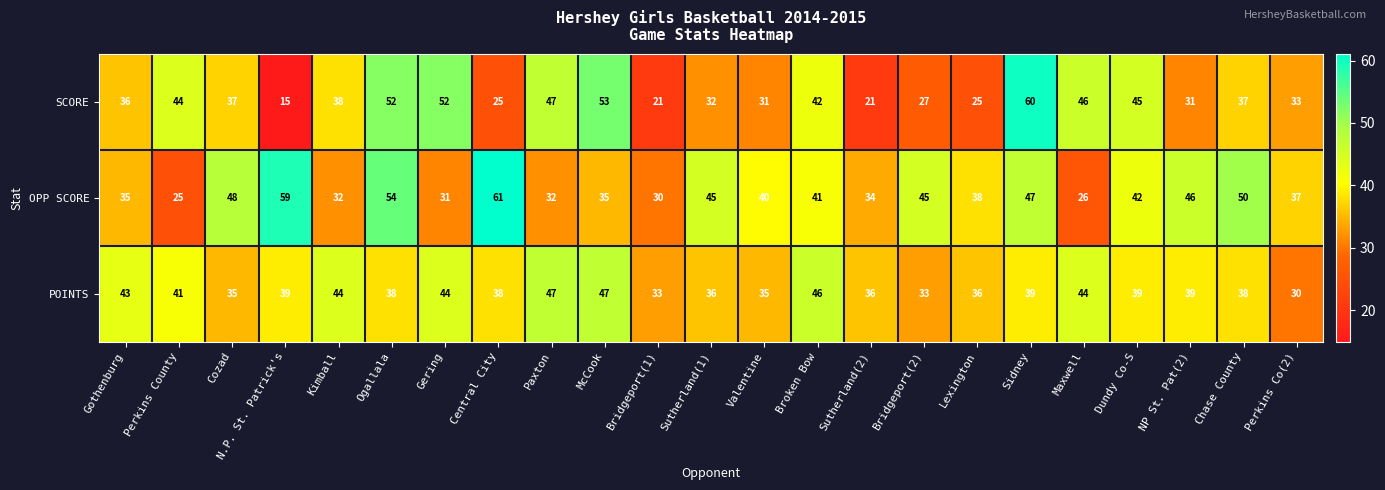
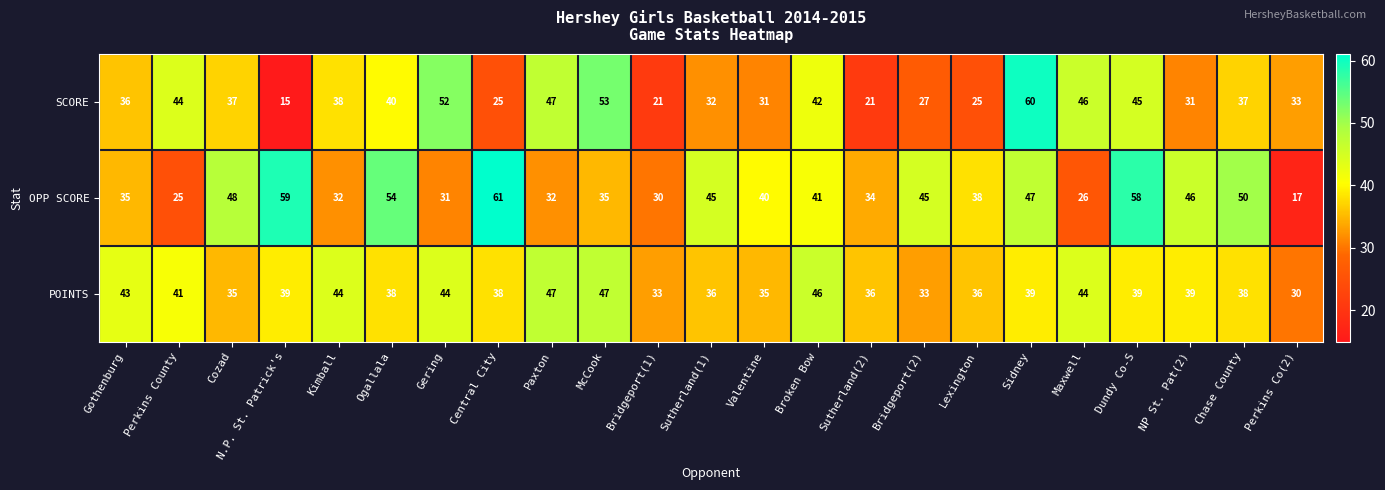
SCORE, Ogallala: 52 -> 40
OPP SCORE, Dundy Co-S: 42 -> 58
OPP SCORE, Perkins Co(2): 37 -> 17
